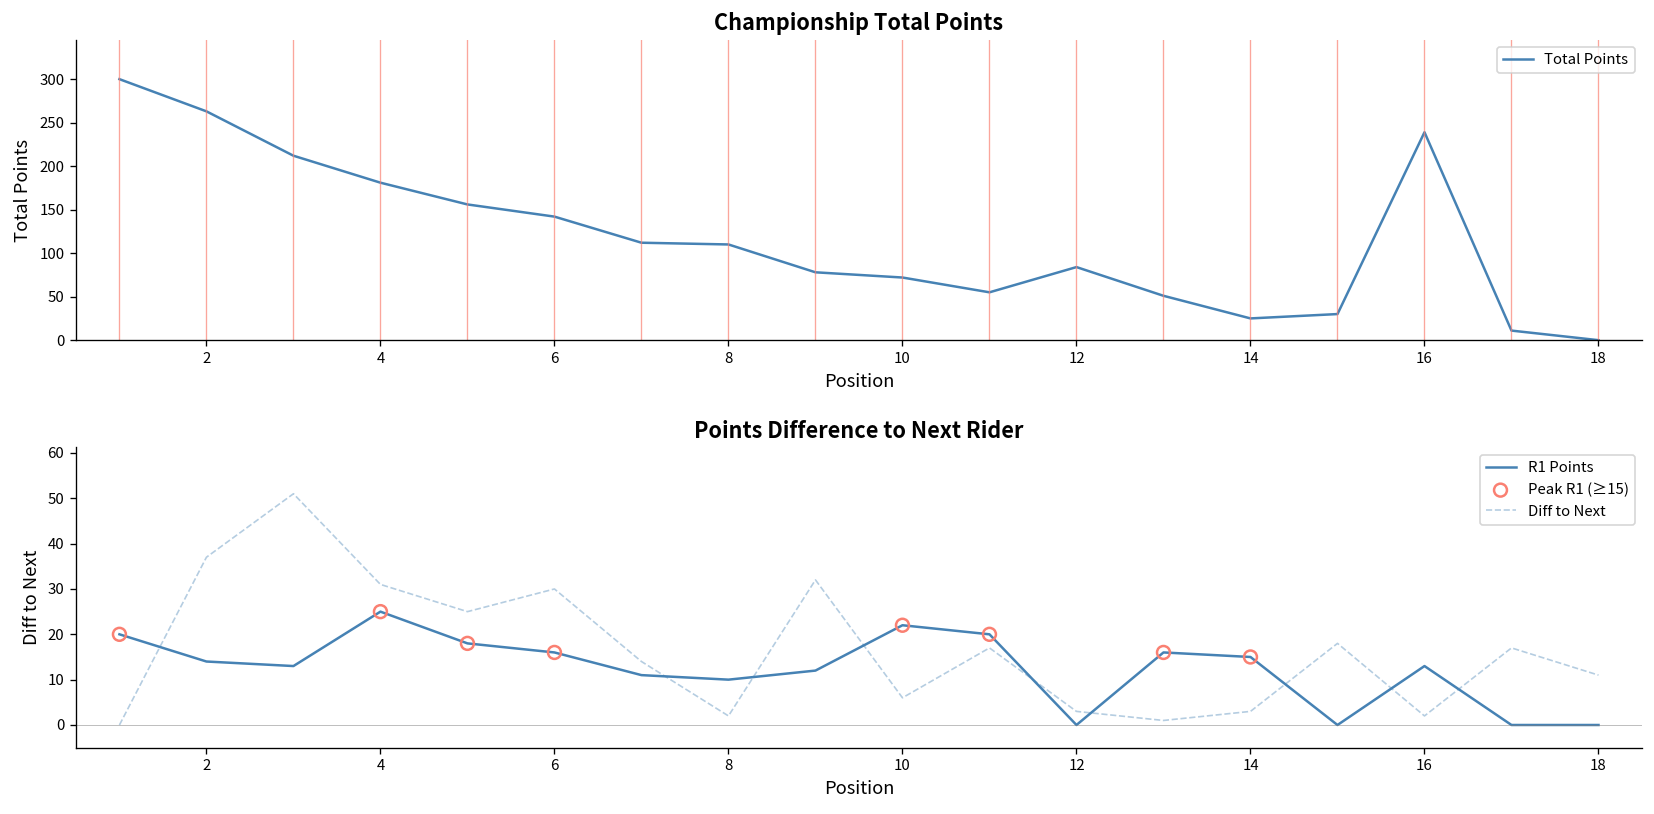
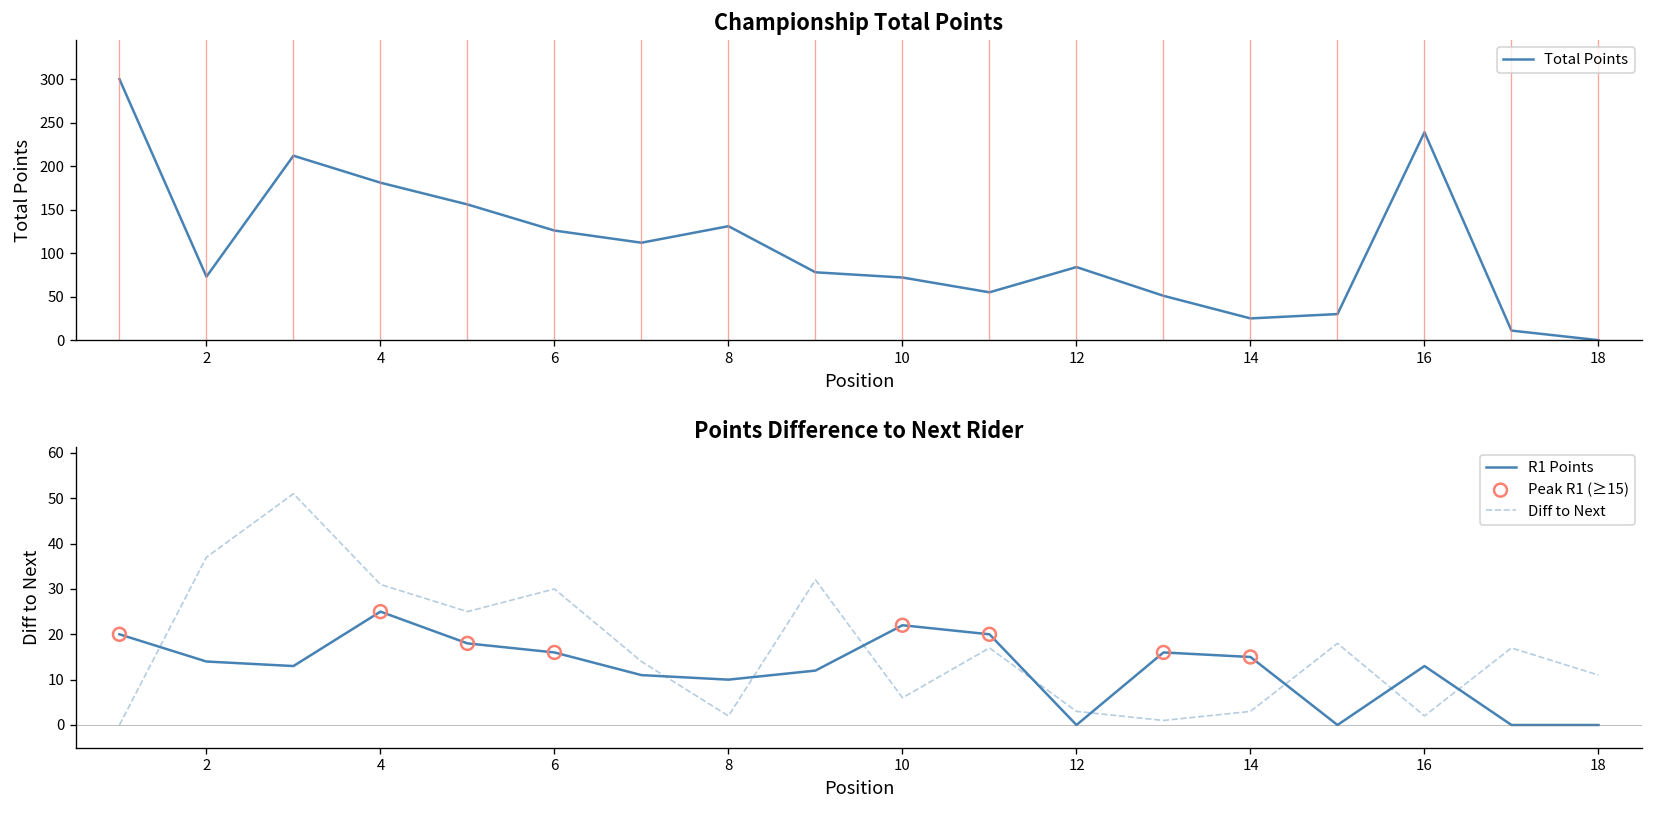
Championship Total Points, 2: 260 -> 70
Championship Total Points, 6: 140 -> 130
Championship Total Points, 8: 110 -> 130
